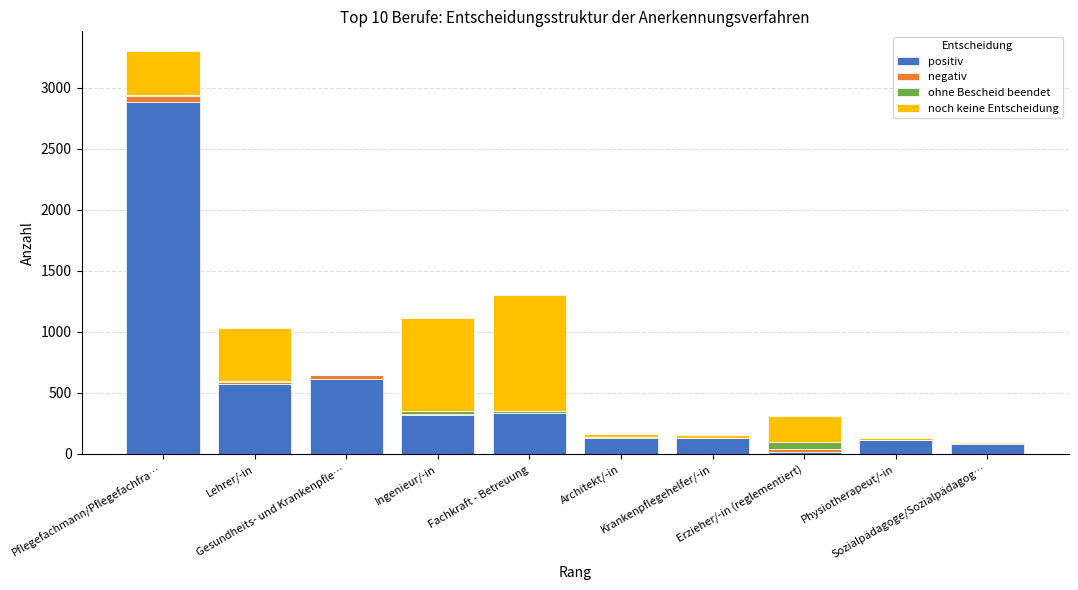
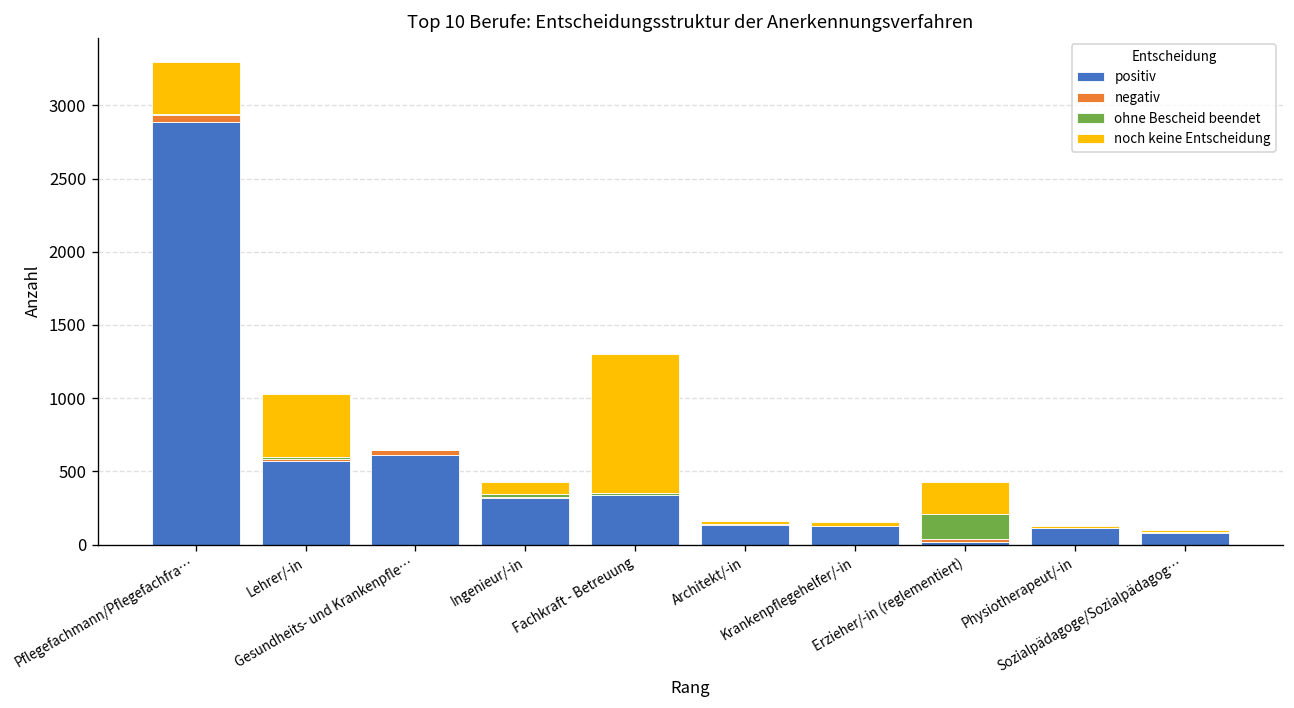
noch keine Entscheidung, Ingenieur/-in: 770 -> 80
ohne Bescheid beendet, Erzieher/-in (reglementiert): 50 -> 170
